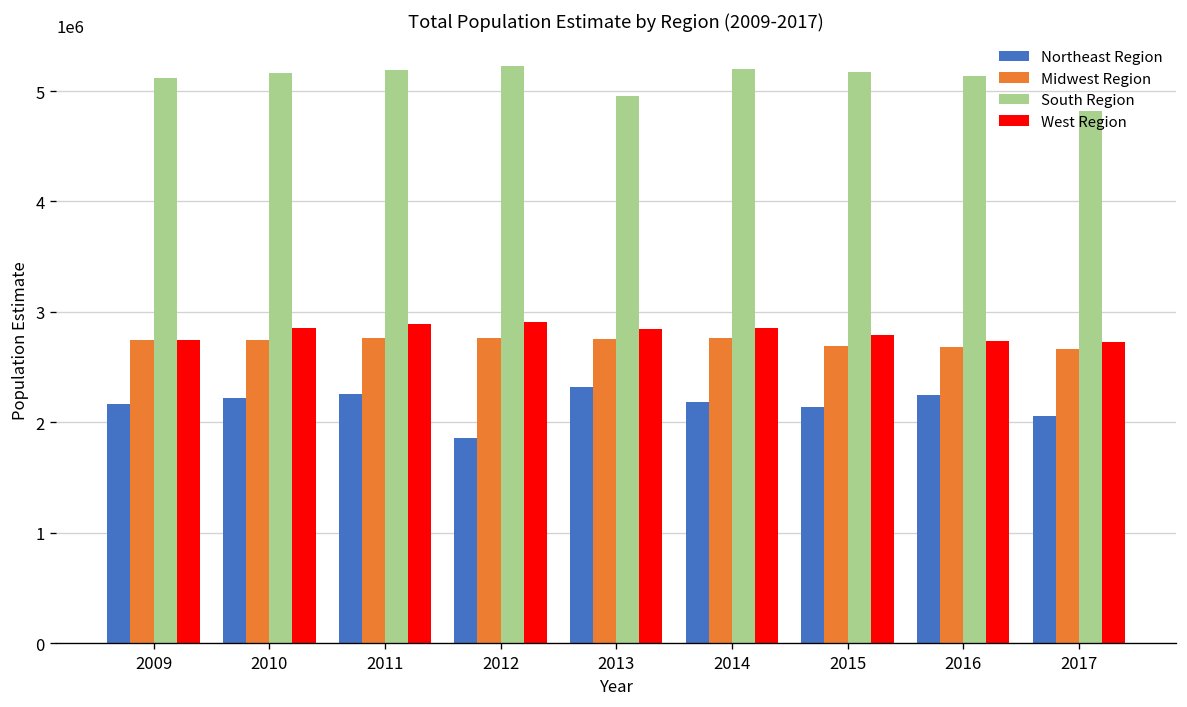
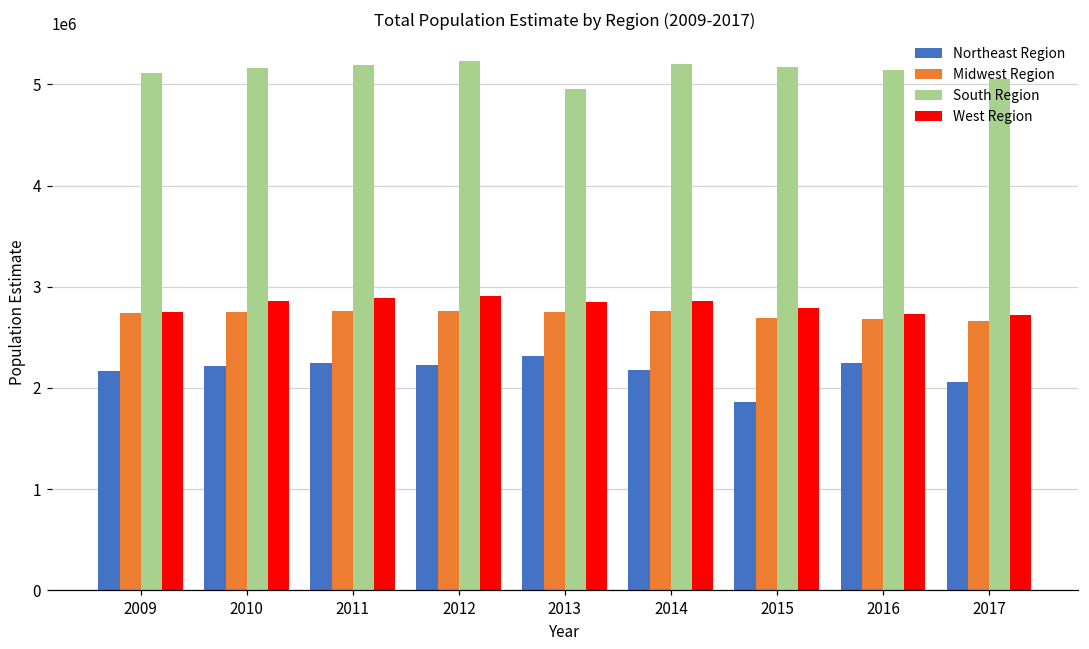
Northeast Region, 2012: 1900000 -> 2200000
Northeast Region, 2015: 2100000 -> 1900000
South Region, 2017: 4800000 -> 5100000
